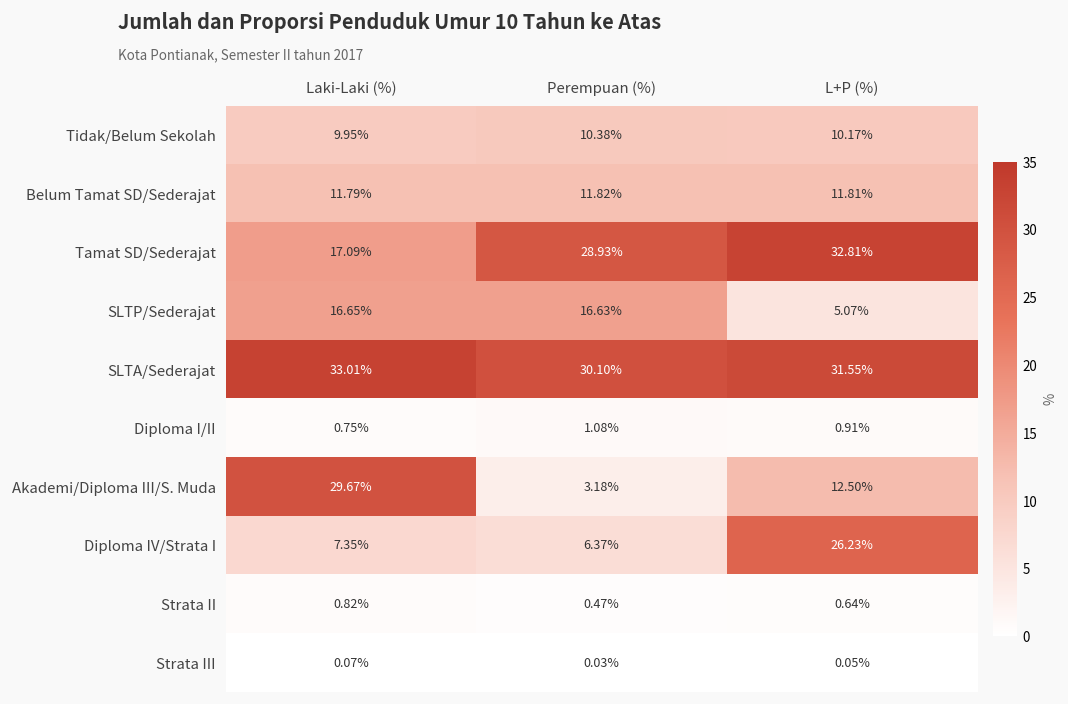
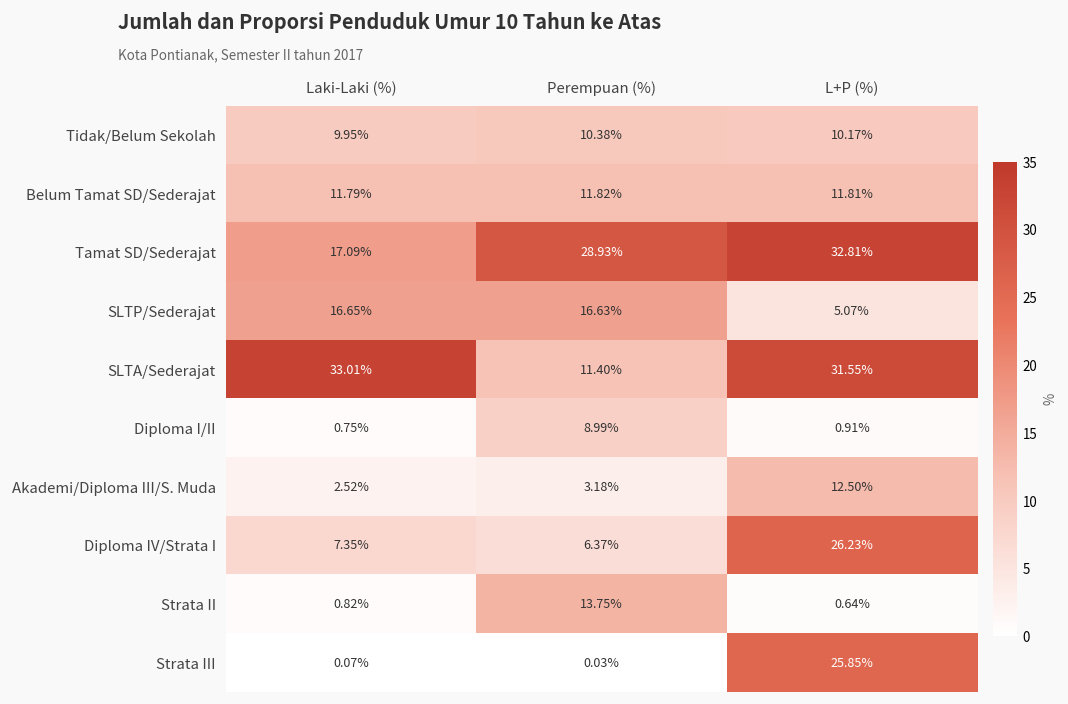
SLTA/Sederajat, Perempuan (%): 30.10% -> 11.40%
Diploma I/II, Perempuan (%): 1.08% -> 8.99%
Akademi/Diploma III/S. Muda, Laki-Laki (%): 29.67% -> 2.52%
Strata II, Perempuan (%): 0.47% -> 13.75%
Strata III, L+P (%): 0.05% -> 25.85%
